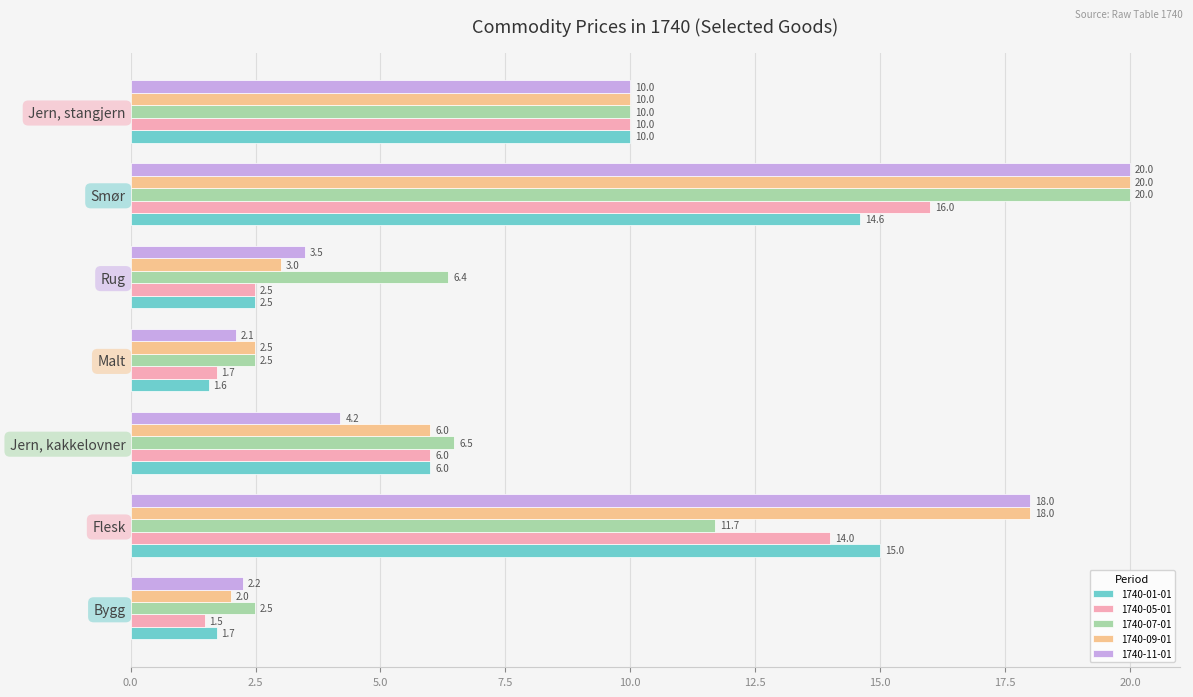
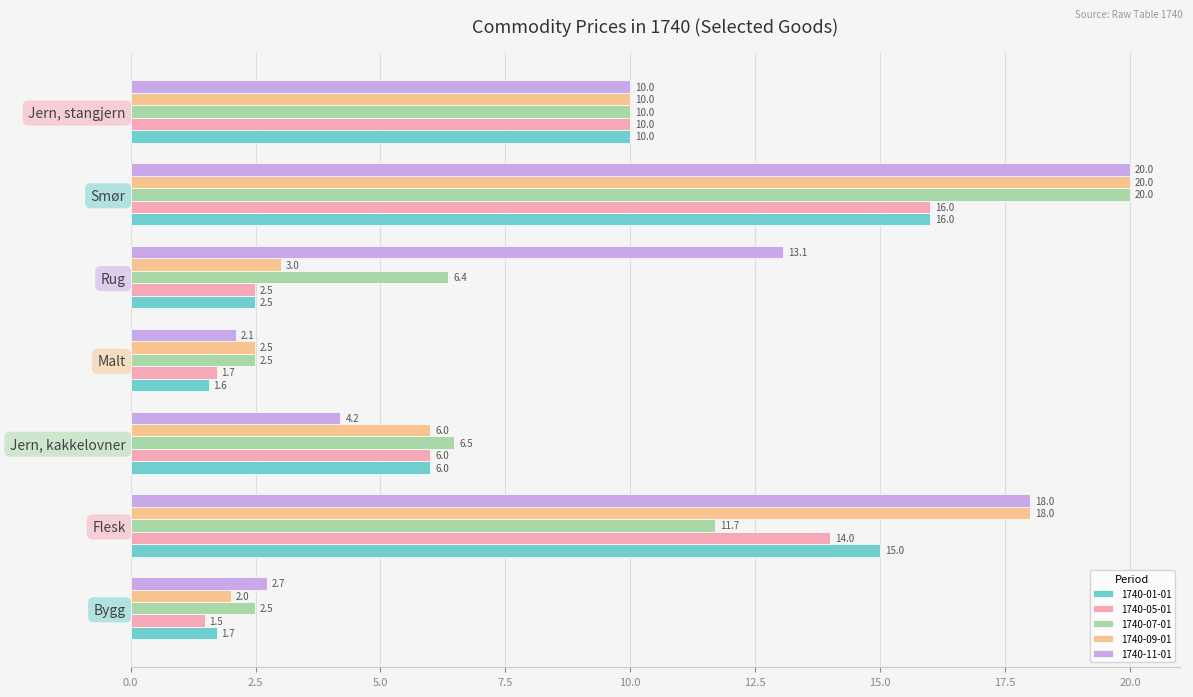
1740-01-01, Smør: 14.6 -> 16.0
1740-11-01, Rug: 3.5 -> 13.1
1740-11-01, Bygg: 2.2 -> 2.7
